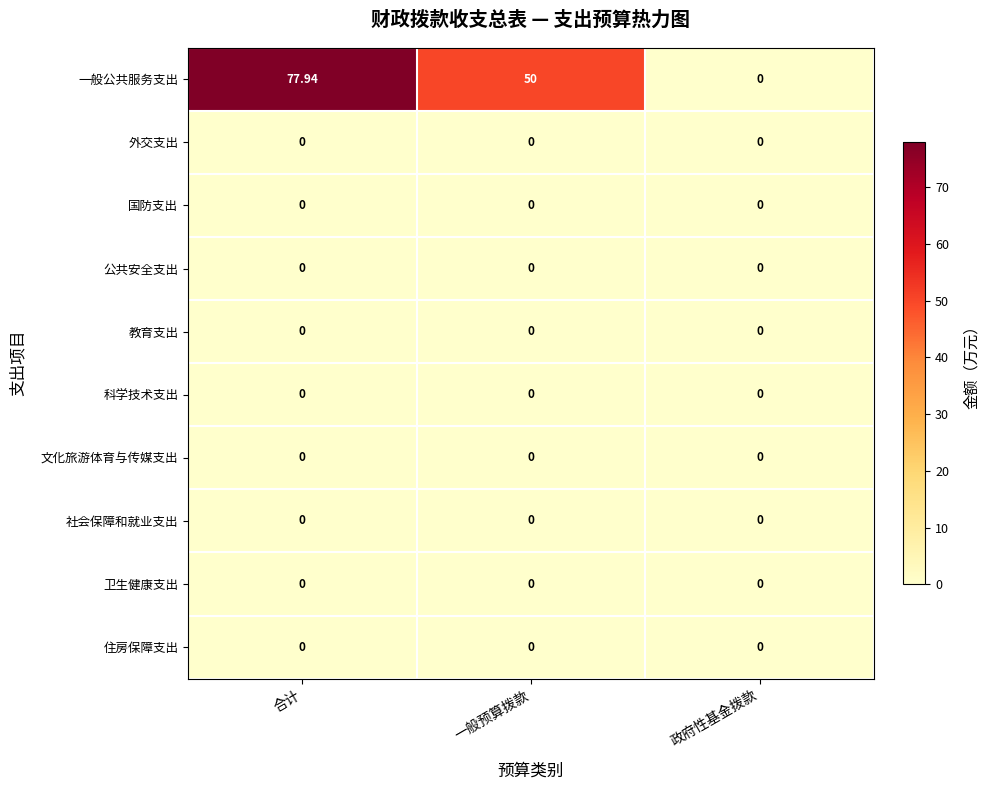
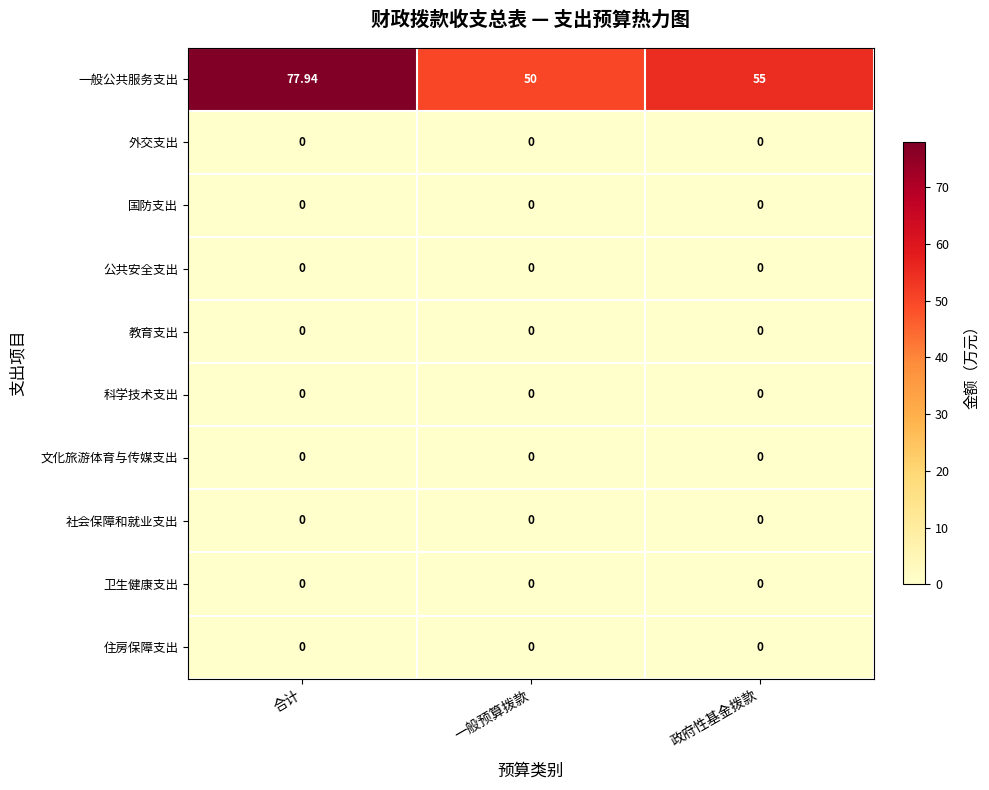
一般公共服务支出, 政府性基金拨款: 0 -> 55
